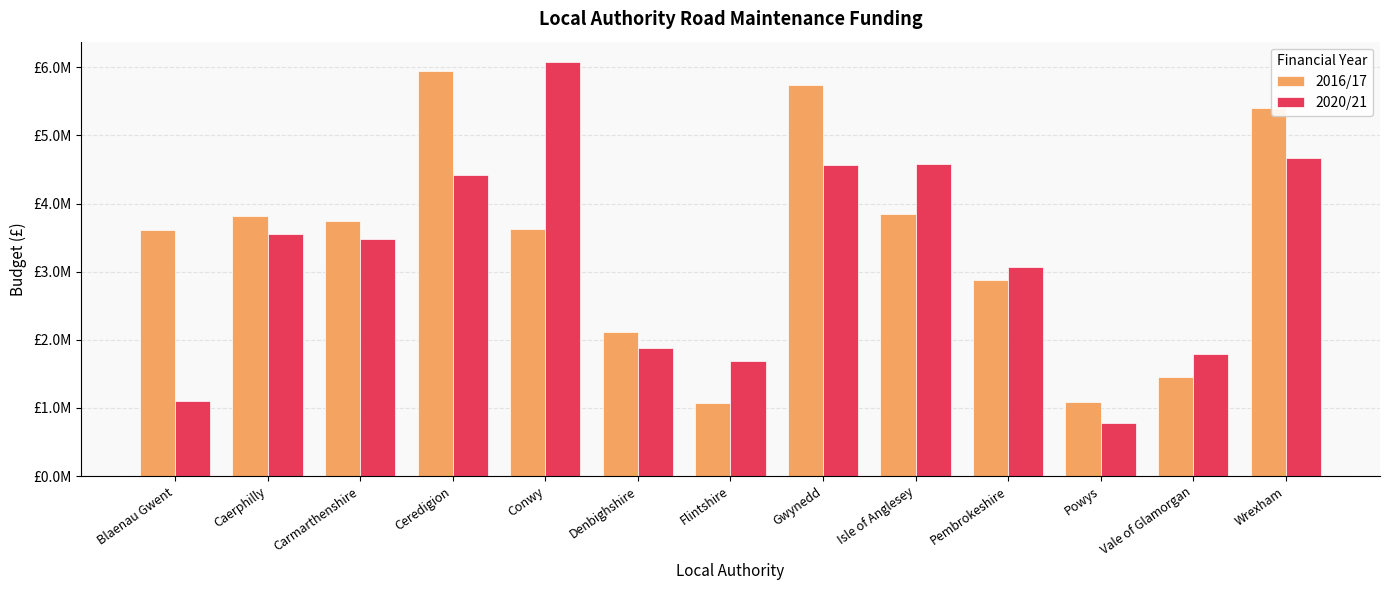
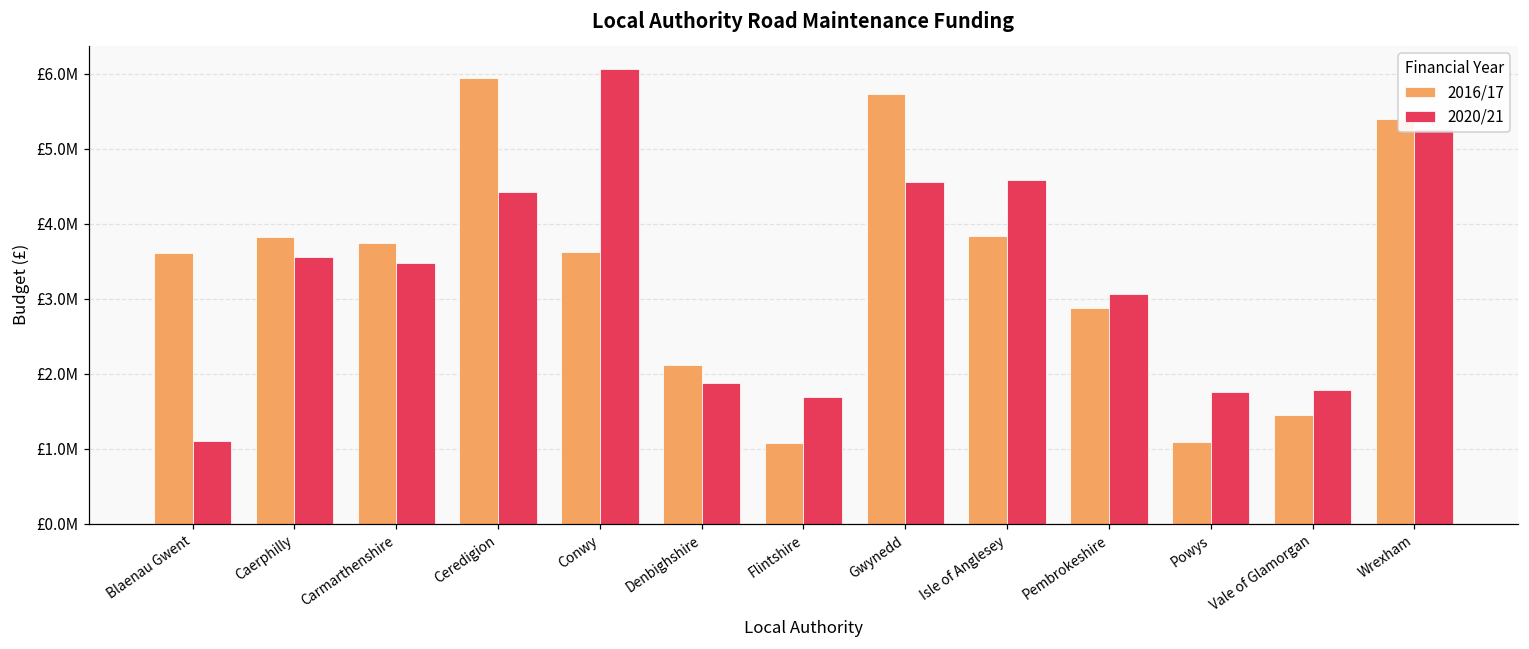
2020/21, Powys: £800000 -> £1800000
2020/21, Wrexham: £4700000 -> £5300000
